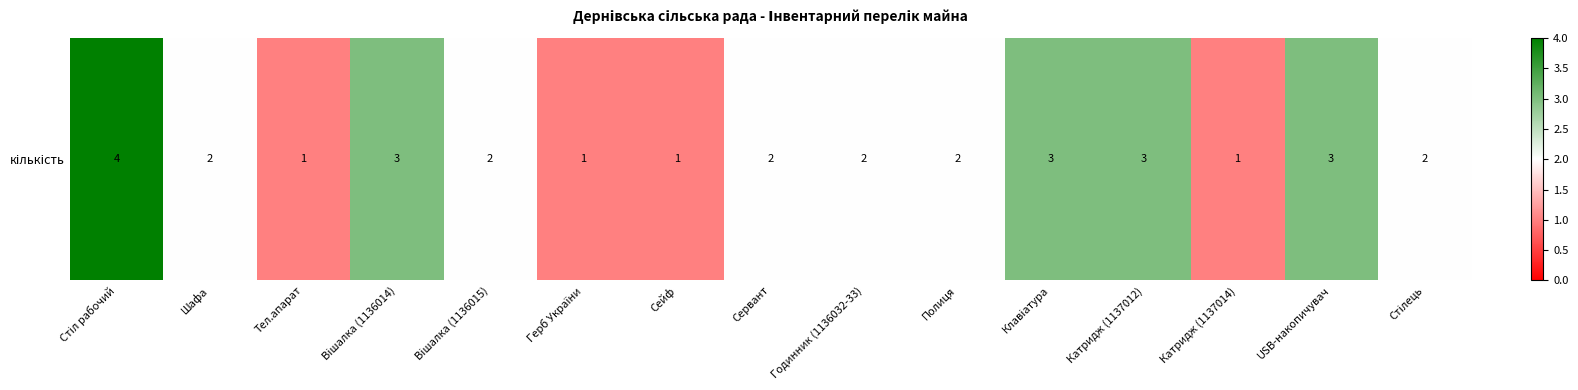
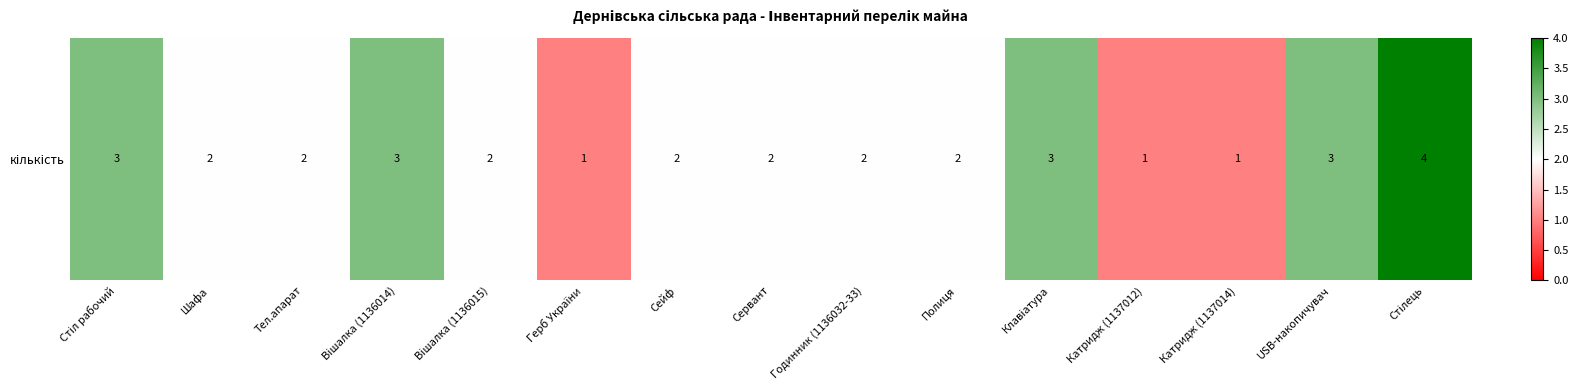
кількість, Стіл рабочий: 4 -> 3
кількість, Тел.апарат: 1 -> 2
кількість, Сейф: 1 -> 2
кількість, Катридж (1137012): 3 -> 1
кількість, Стілець: 2 -> 4
